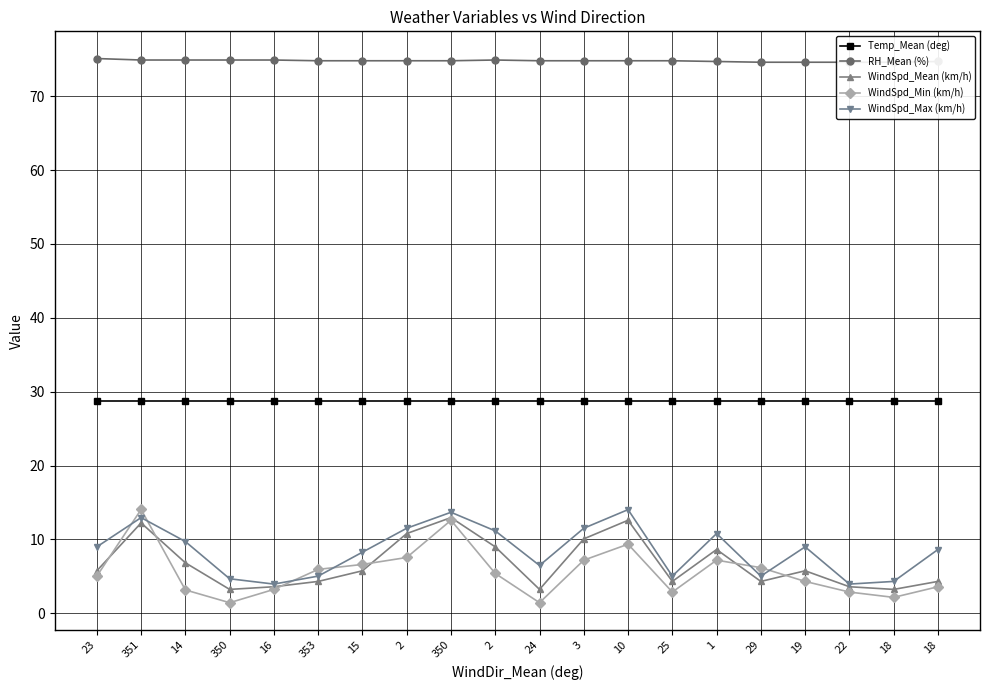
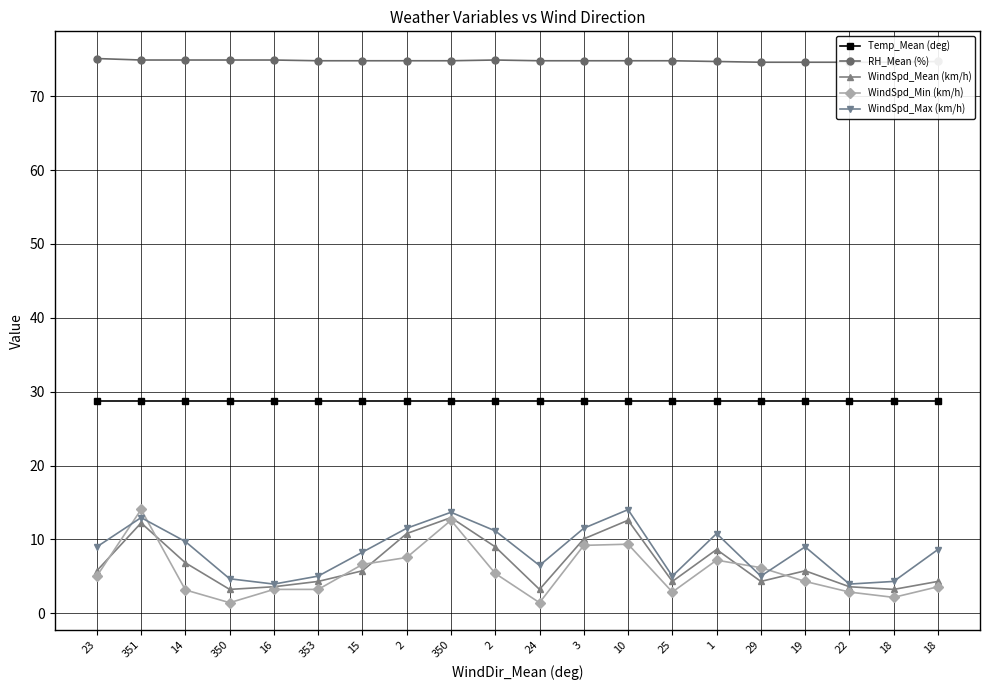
WindSpd_Min (km/h), 353: 6 -> 3
WindSpd_Min (km/h), 3: 7 -> 9
